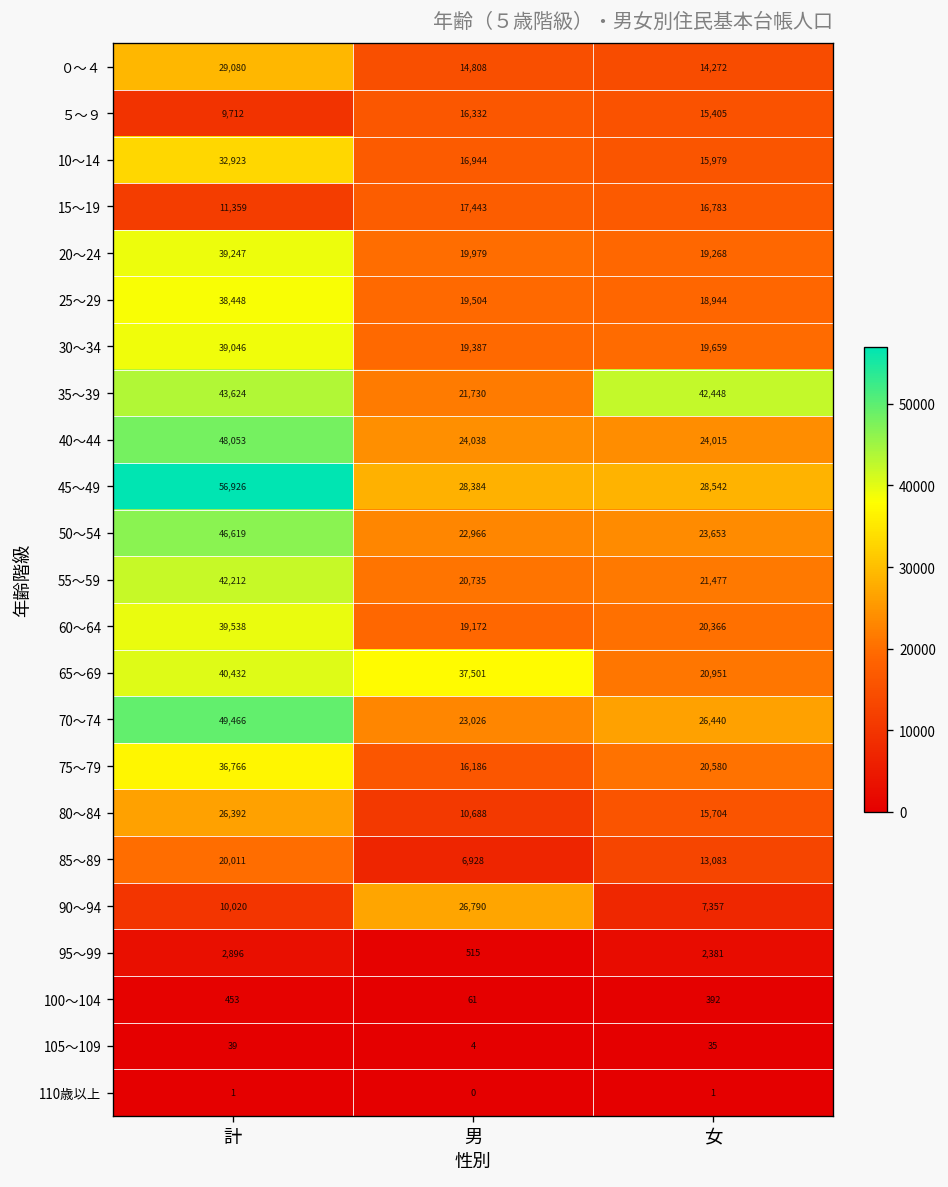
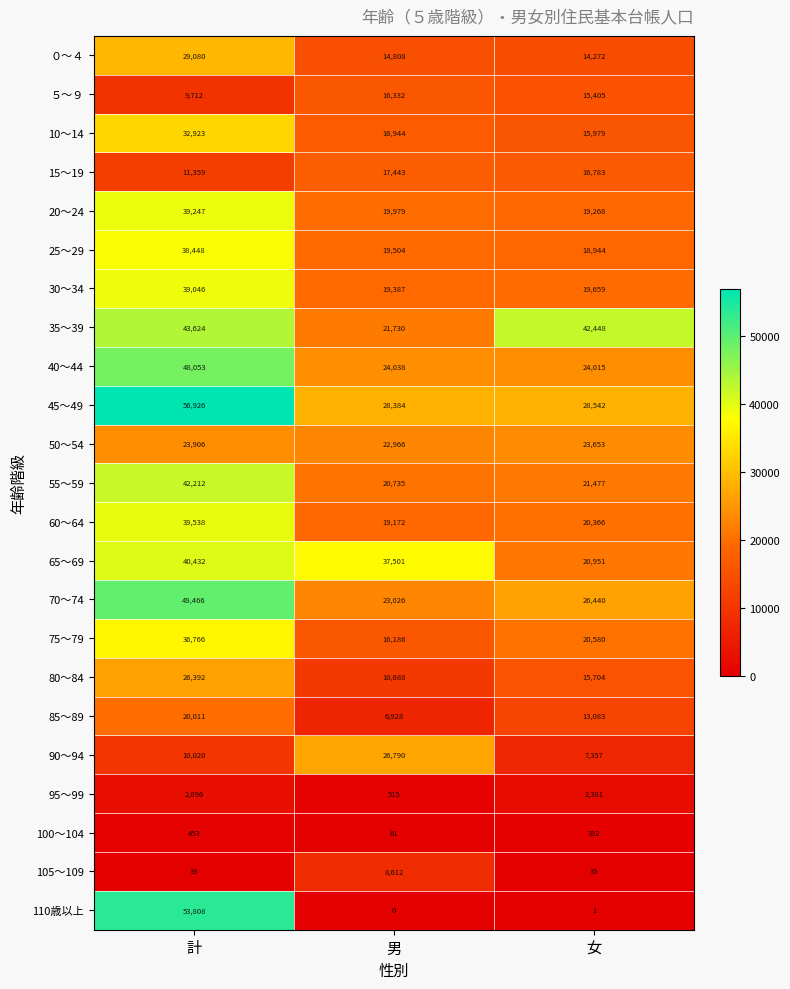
50～54, 計: 46,619 -> 23,906
105～109, 男: 4 -> 8,612
110歳以上, 計: 1 -> 53,808
